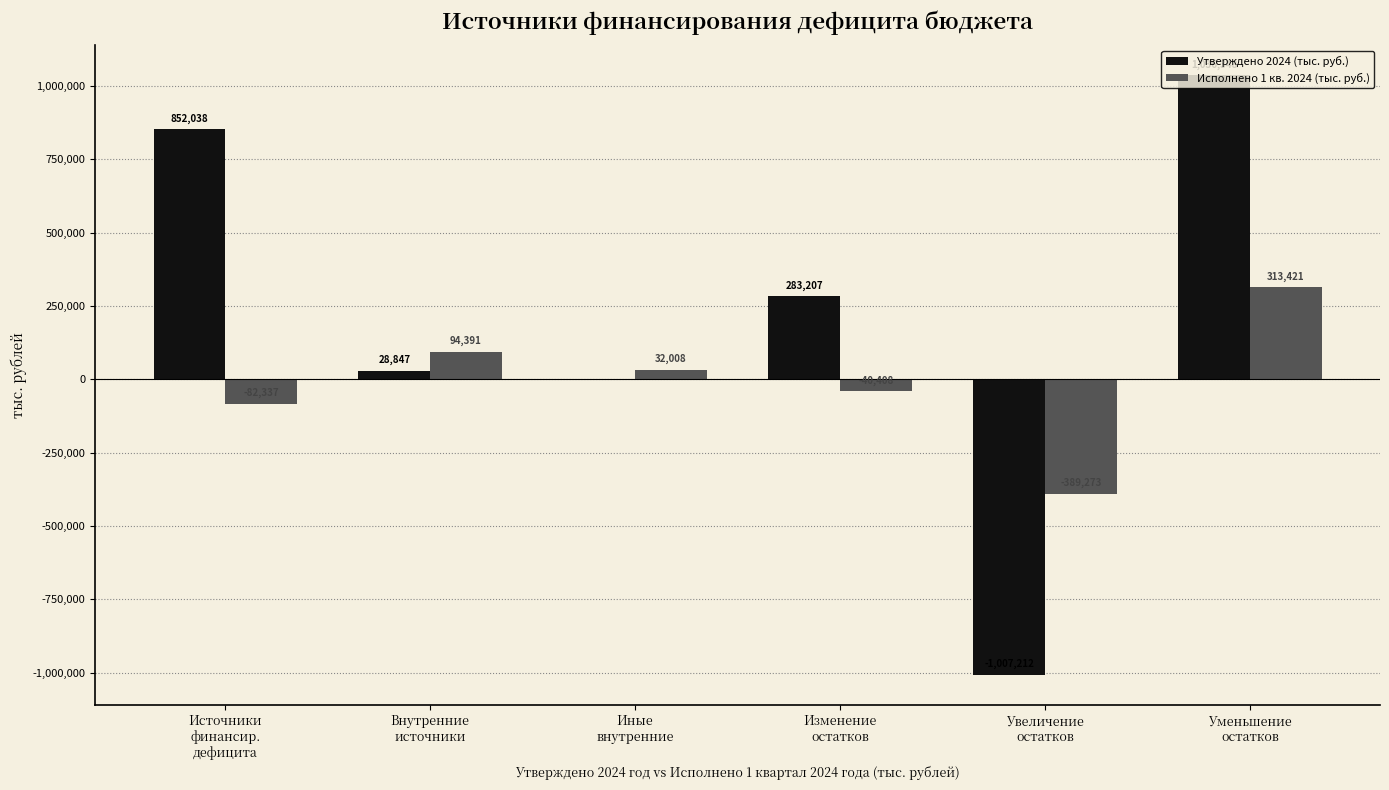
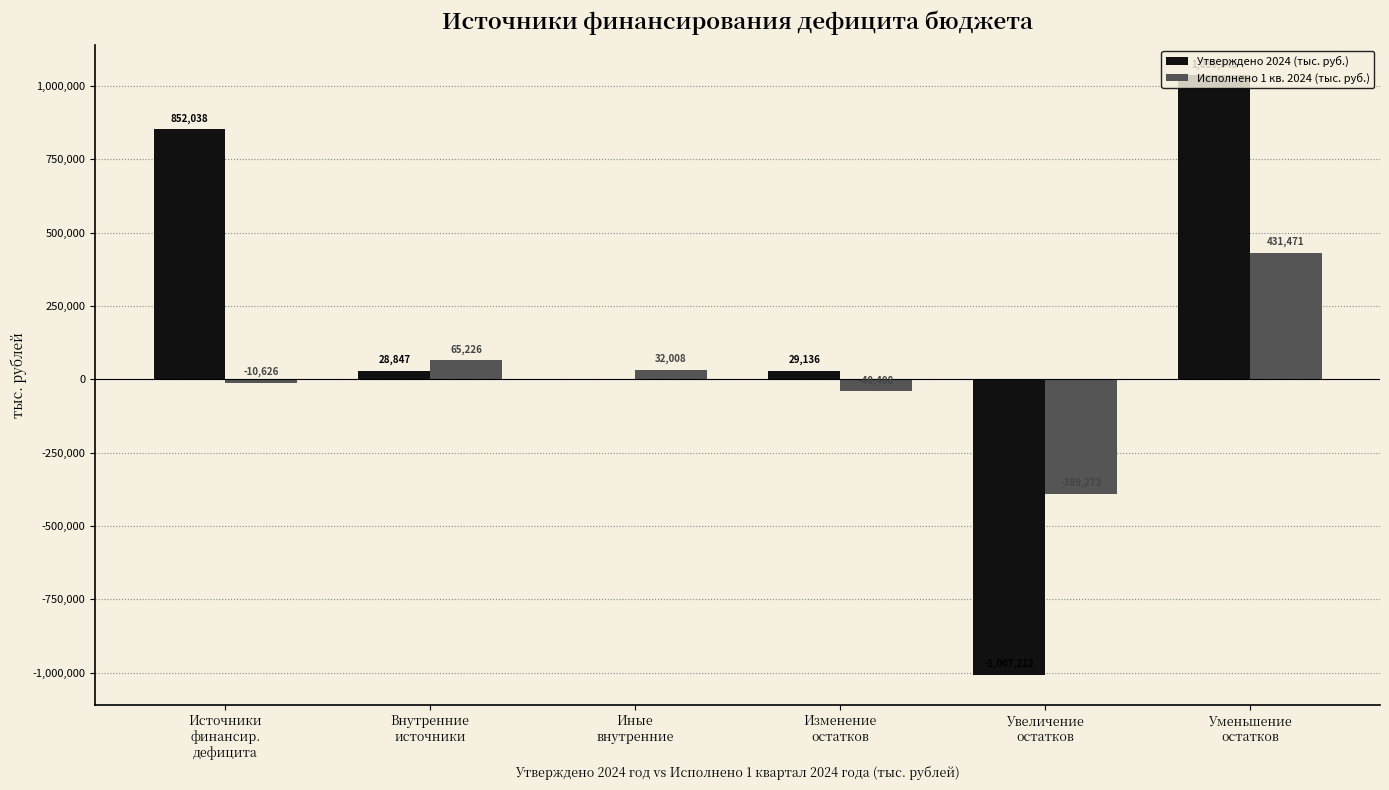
Исполнено 1 кв. 2024 (тыс. руб.), Источники финансир. дефицита: -80,000 -> -10,000
Исполнено 1 кв. 2024 (тыс. руб.), Внутренние источники: 94,391 -> 65,226
Утверждено 2024 (тыс. руб.), Изменение остатков: 283,207 -> 29,136
Исполнено 1 кв. 2024 (тыс. руб.), Уменьшение остатков: 313,421 -> 431,471
